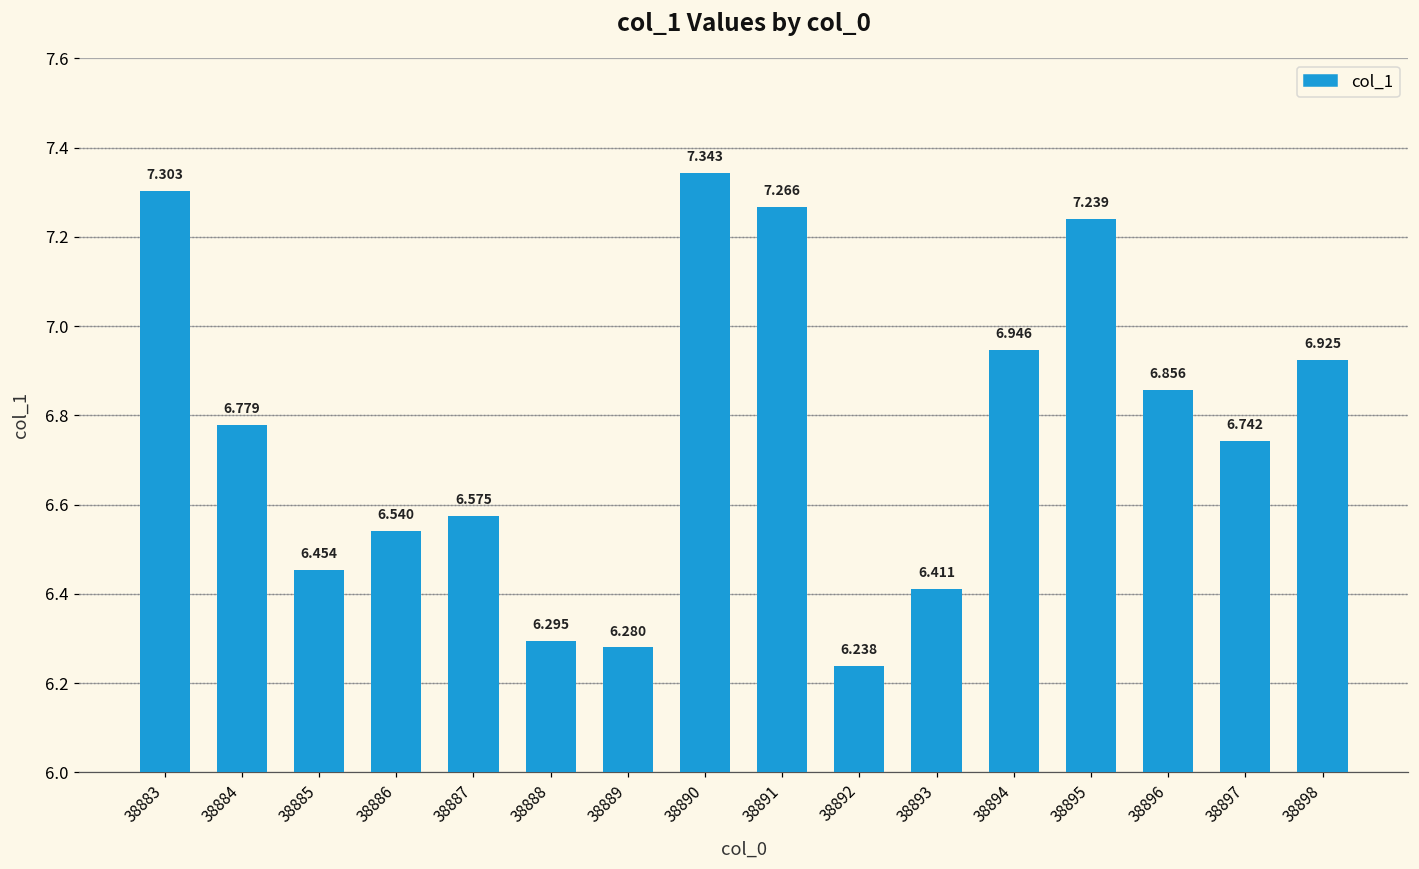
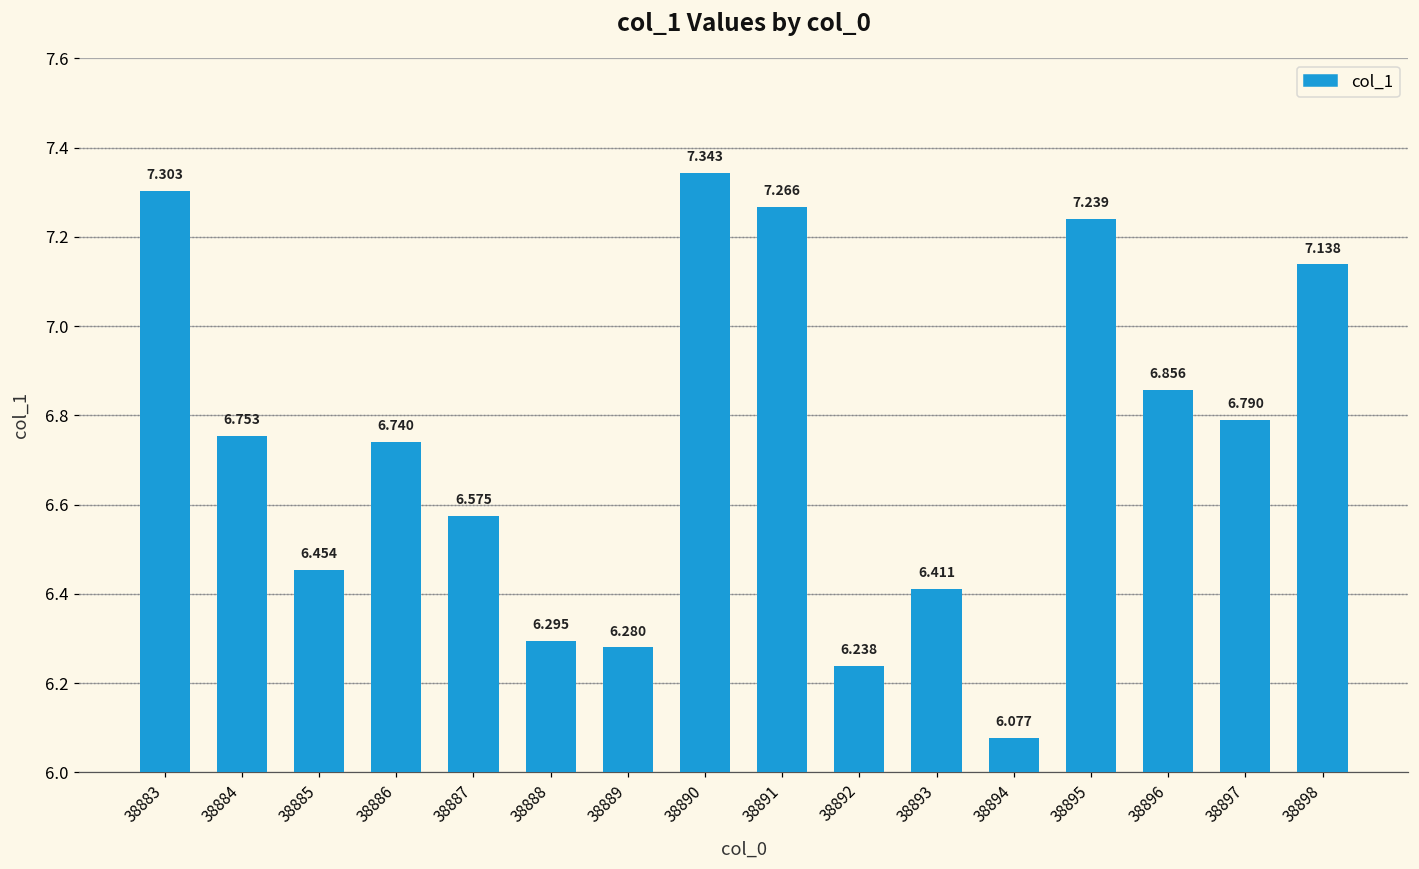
38884: 6.779 -> 6.753
38886: 6.540 -> 6.740
38894: 6.946 -> 6.077
38897: 6.742 -> 6.790
38898: 6.925 -> 7.138
